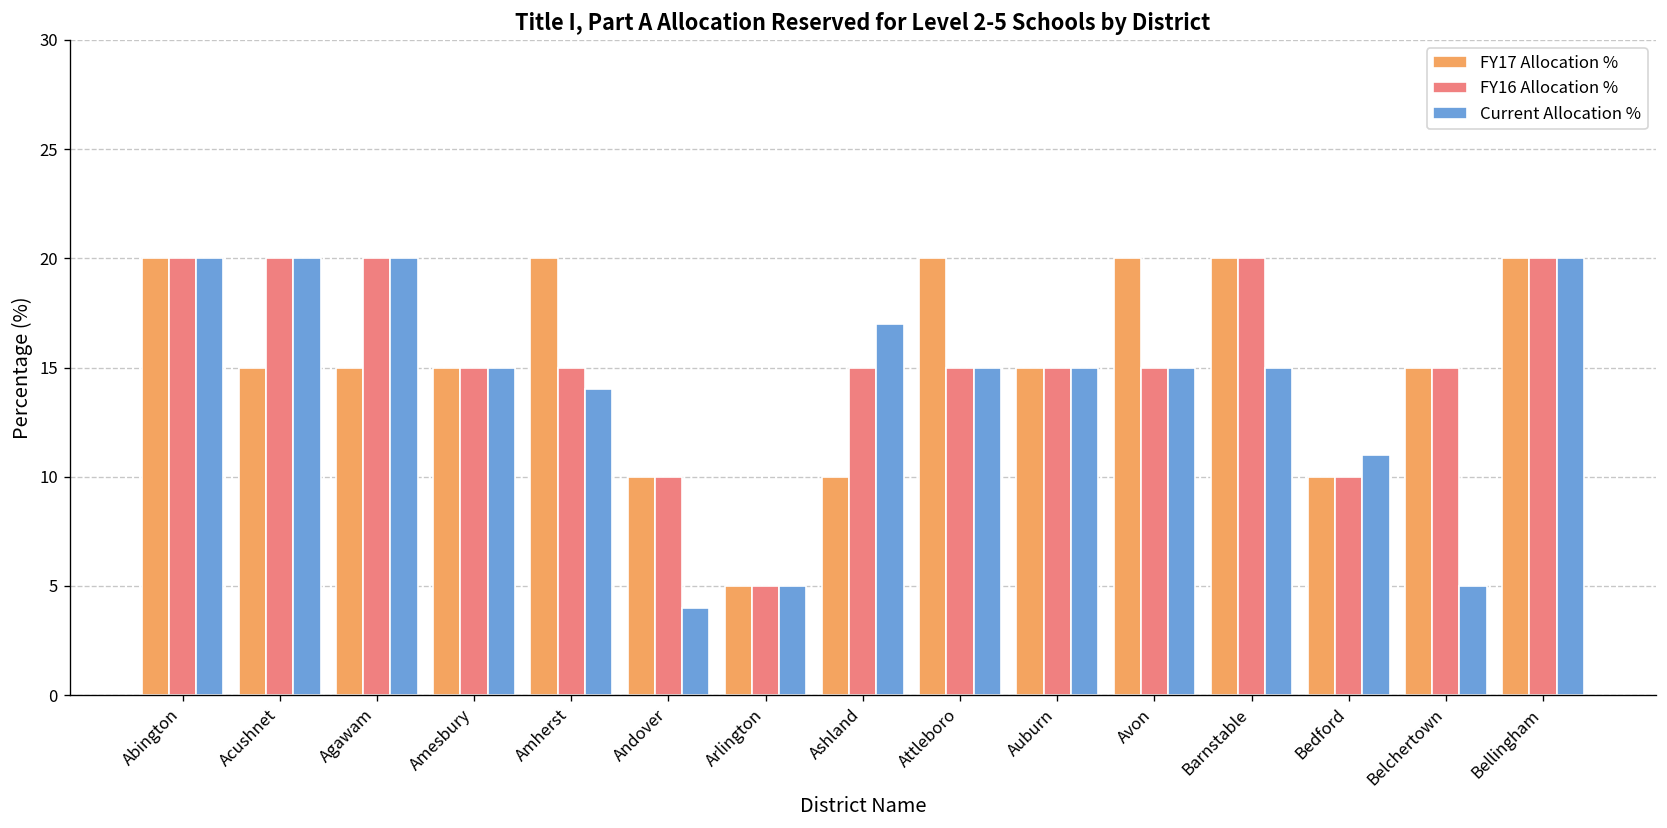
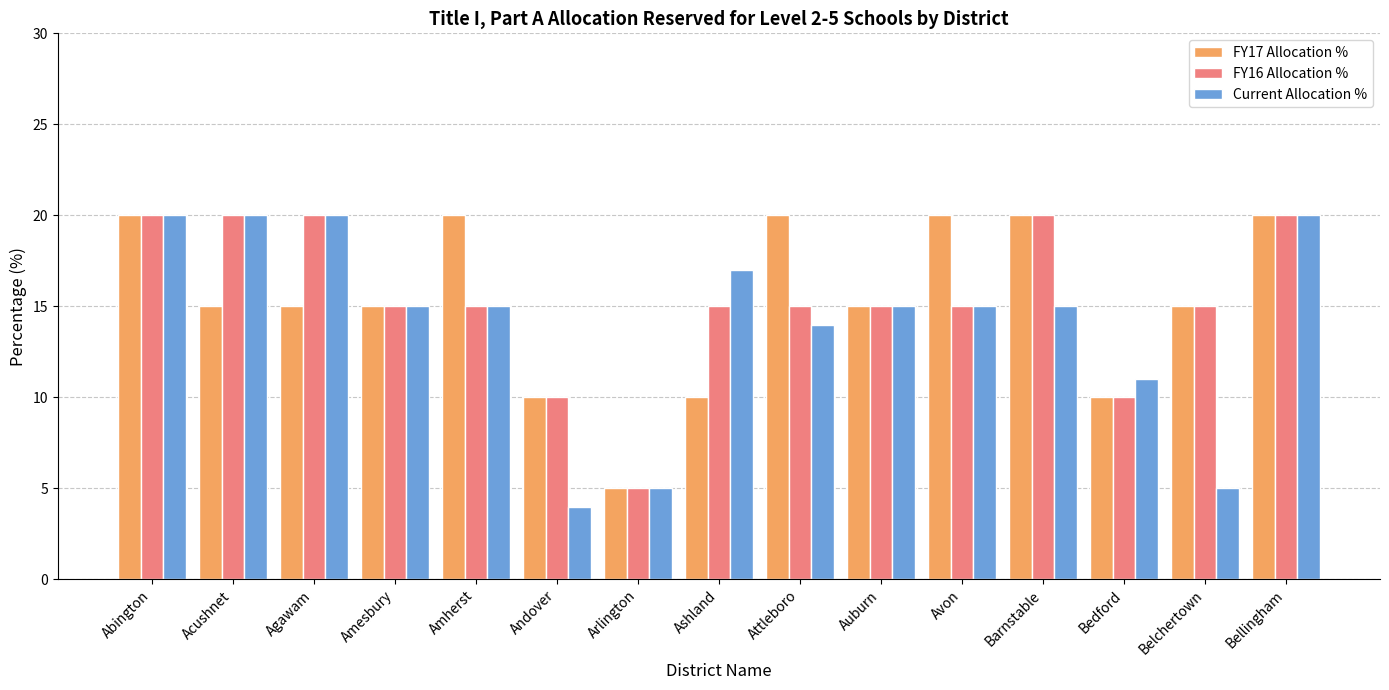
Current Allocation %, Amherst: 14 -> 15
Current Allocation %, Attleboro: 15 -> 14
